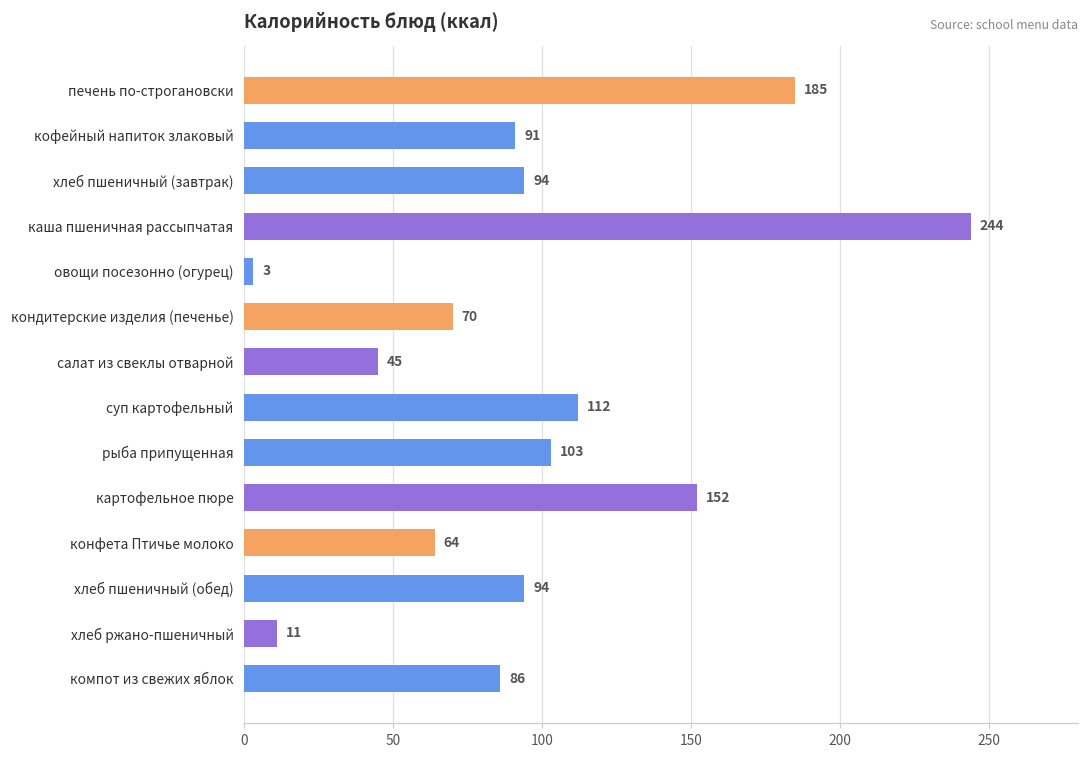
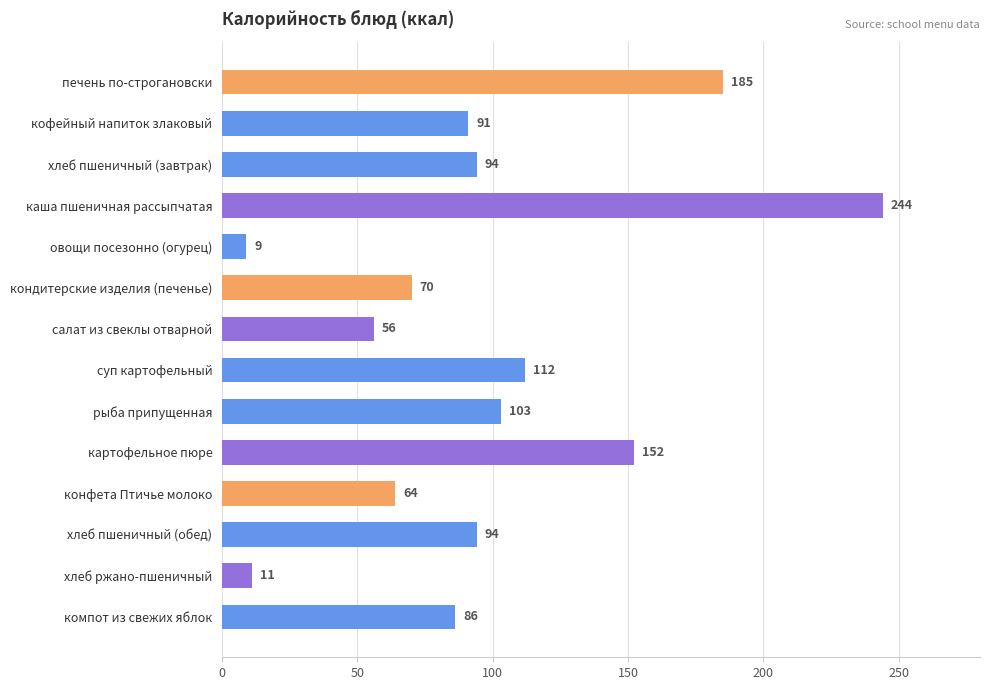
овощи посезонно (огурец): 3 -> 9
салат из свеклы отварной: 45 -> 56
